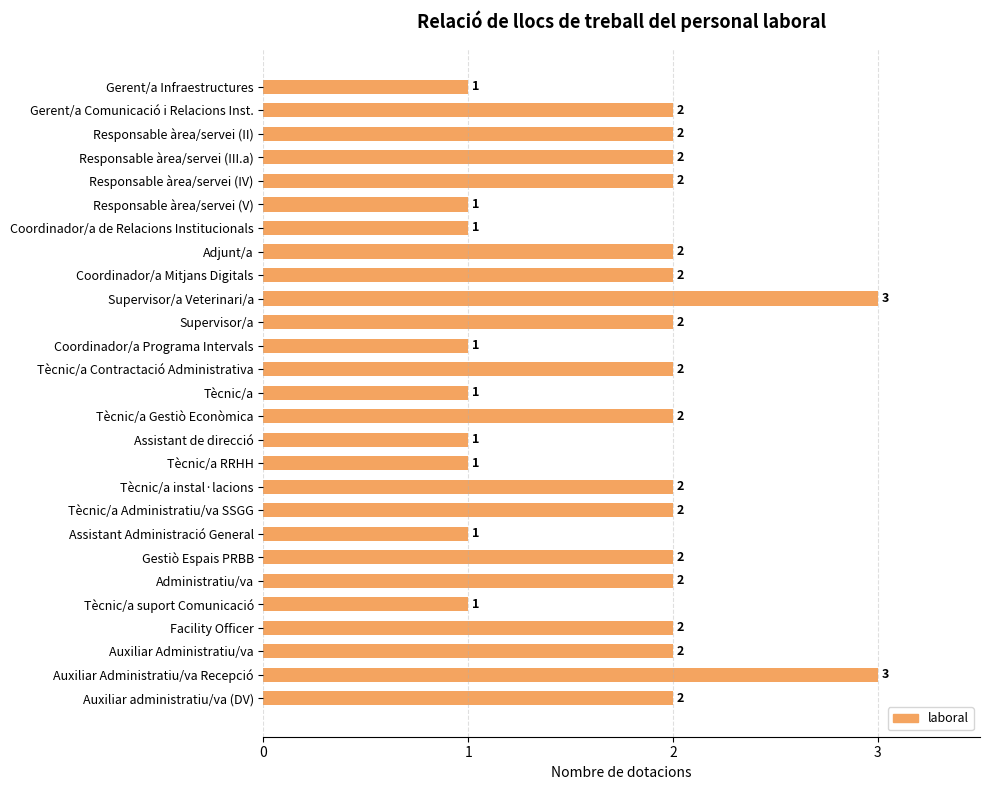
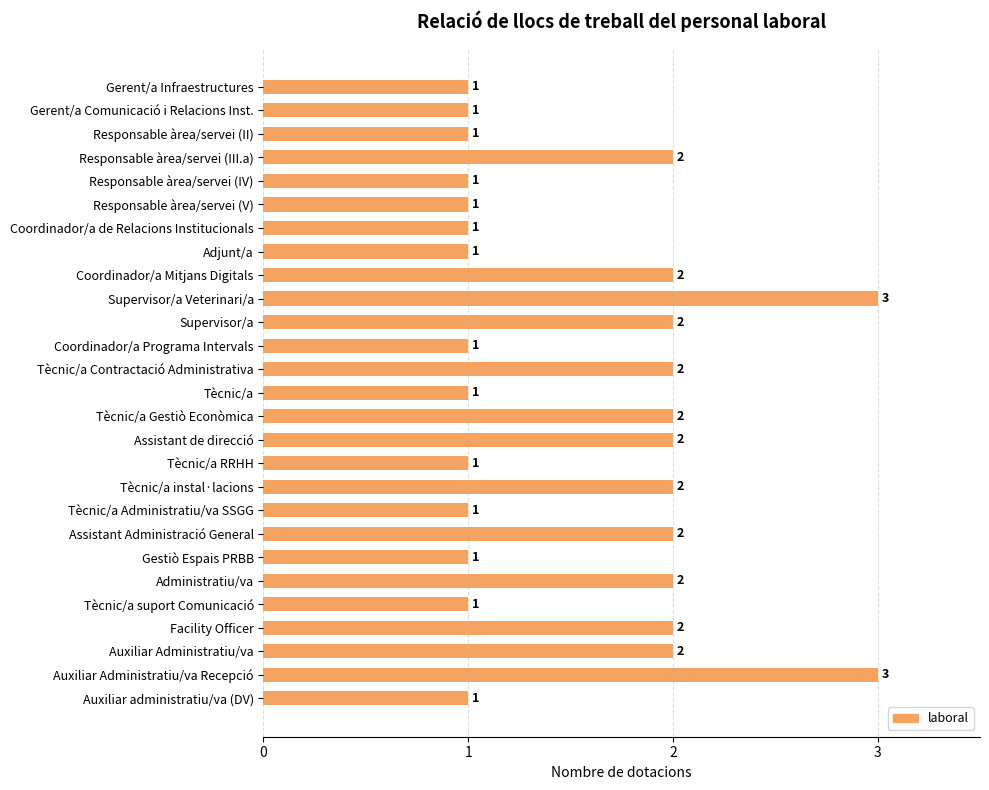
Gerent/a Comunicació i Relacions Inst.: 2 -> 1
Responsable àrea/servei (II): 2 -> 1
Responsable àrea/servei (IV): 2 -> 1
Adjunt/a: 2 -> 1
Assistant de direcció: 1 -> 2
Tècnic/a Administratiu/va SSGG: 2 -> 1
Assistant Administració General: 1 -> 2
Gestiò Espais PRBB: 2 -> 1
Auxiliar administratiu/va (DV): 2 -> 1
